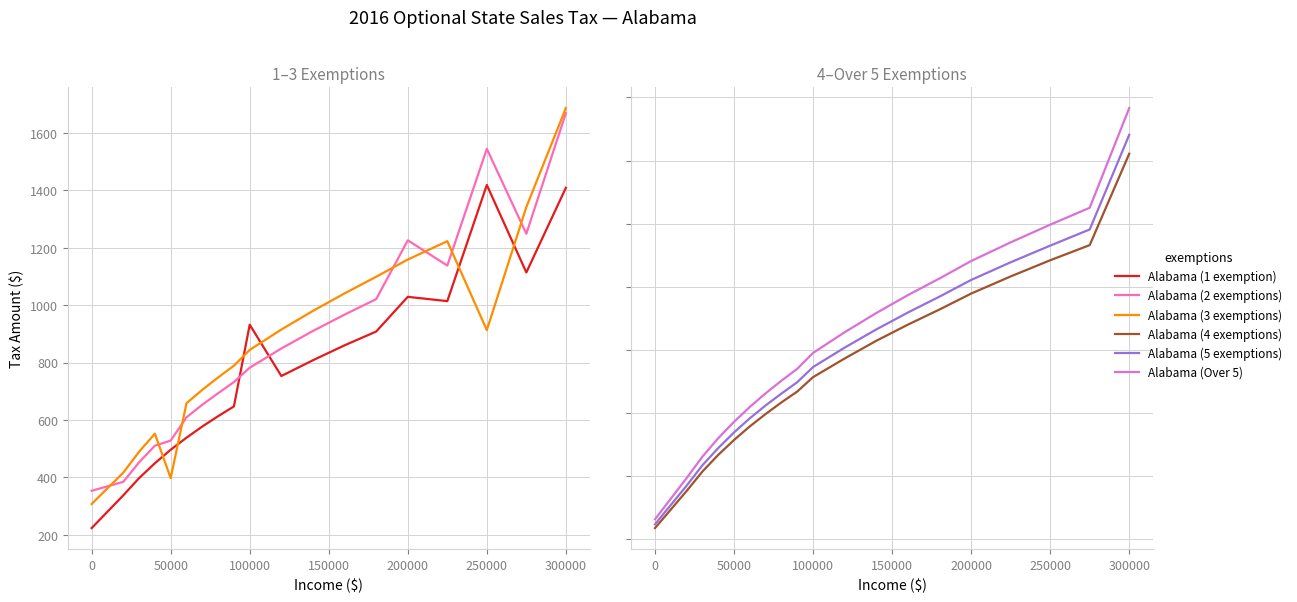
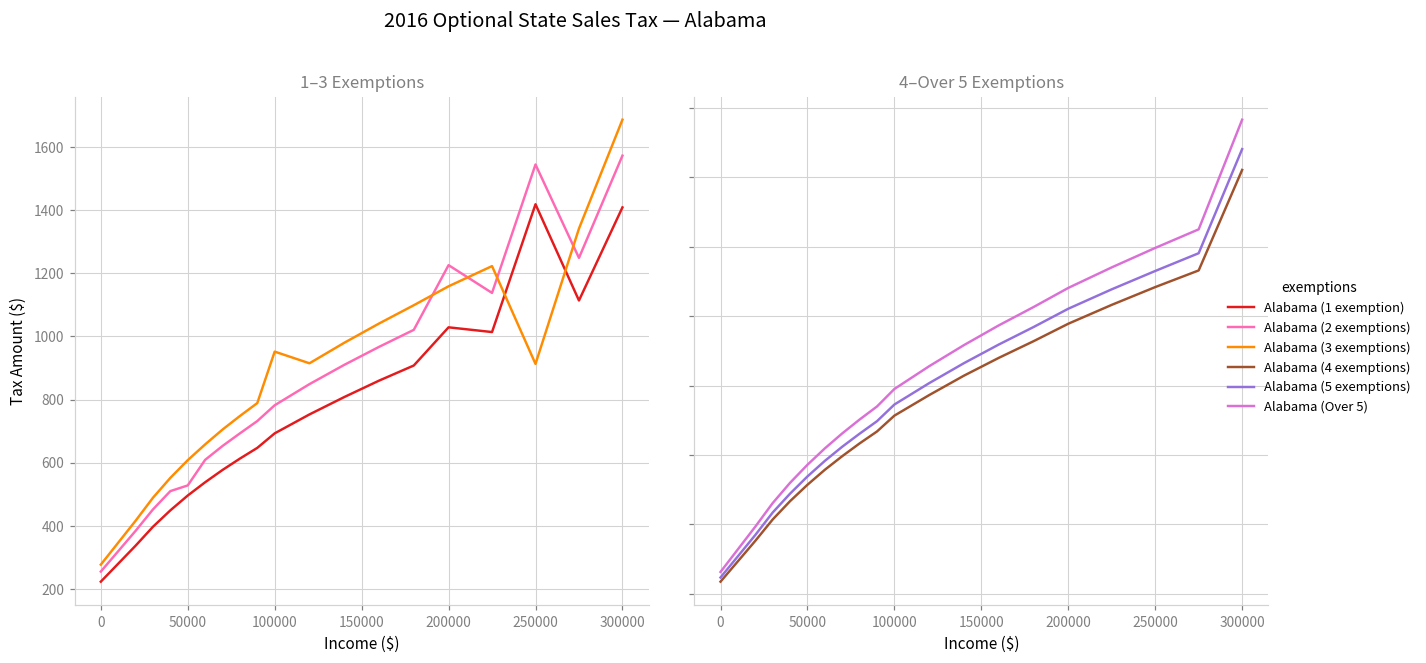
1–3 Exemptions, Alabama (2 exemptions), 0: 350 -> 260
1–3 Exemptions, Alabama (3 exemptions), 0: 310 -> 280
1–3 Exemptions, Alabama (3 exemptions), 50000: 400 -> 610
1–3 Exemptions, Alabama (1 exemption), 100000: 930 -> 690
1–3 Exemptions, Alabama (3 exemptions), 100000: 840 -> 950
1–3 Exemptions, Alabama (2 exemptions), 300000: 1670 -> 1570
